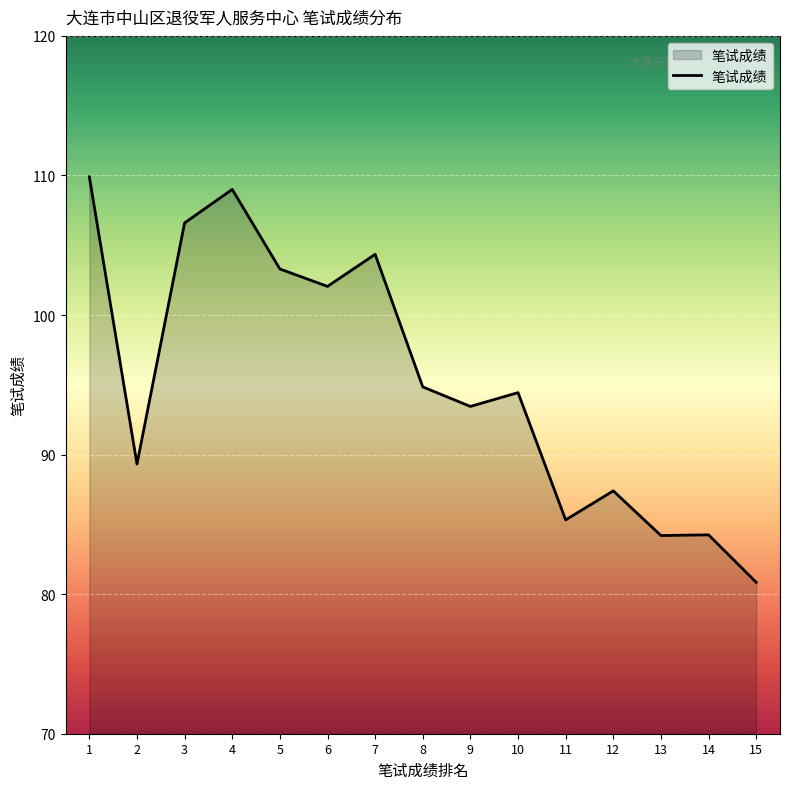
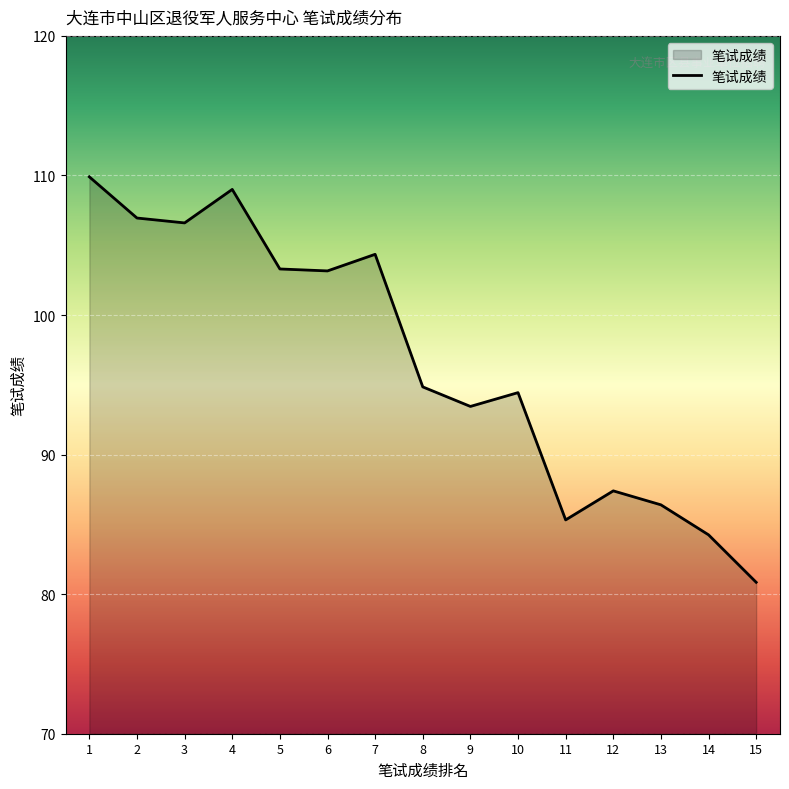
2: 89.3 -> 107.0
6: 102.1 -> 103.2
13: 84.2 -> 86.4
